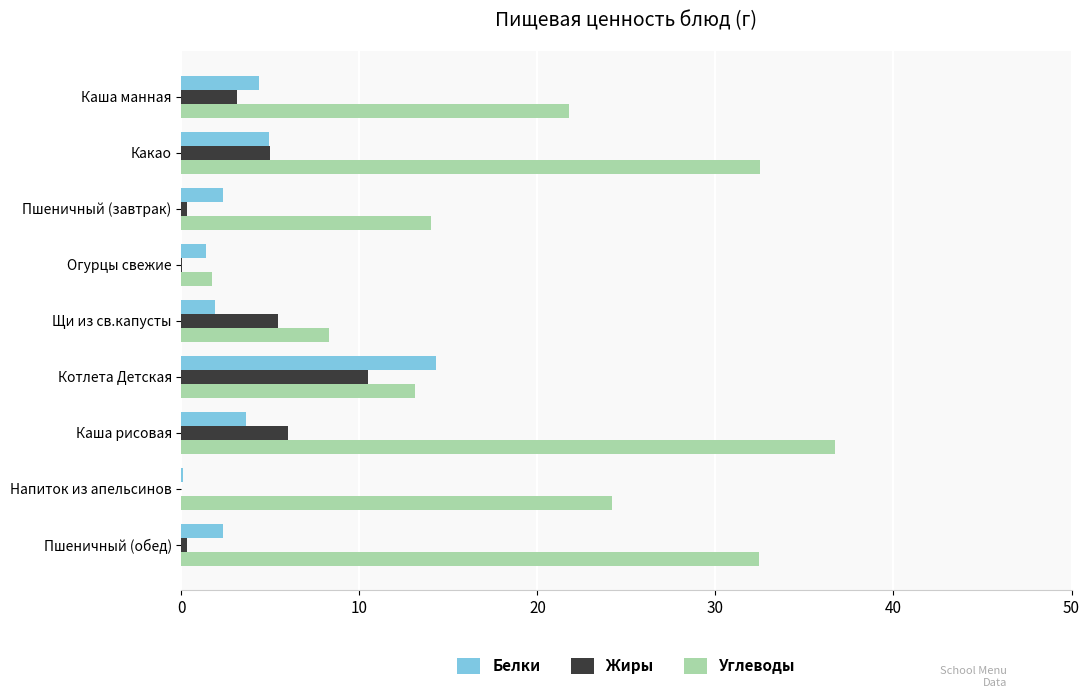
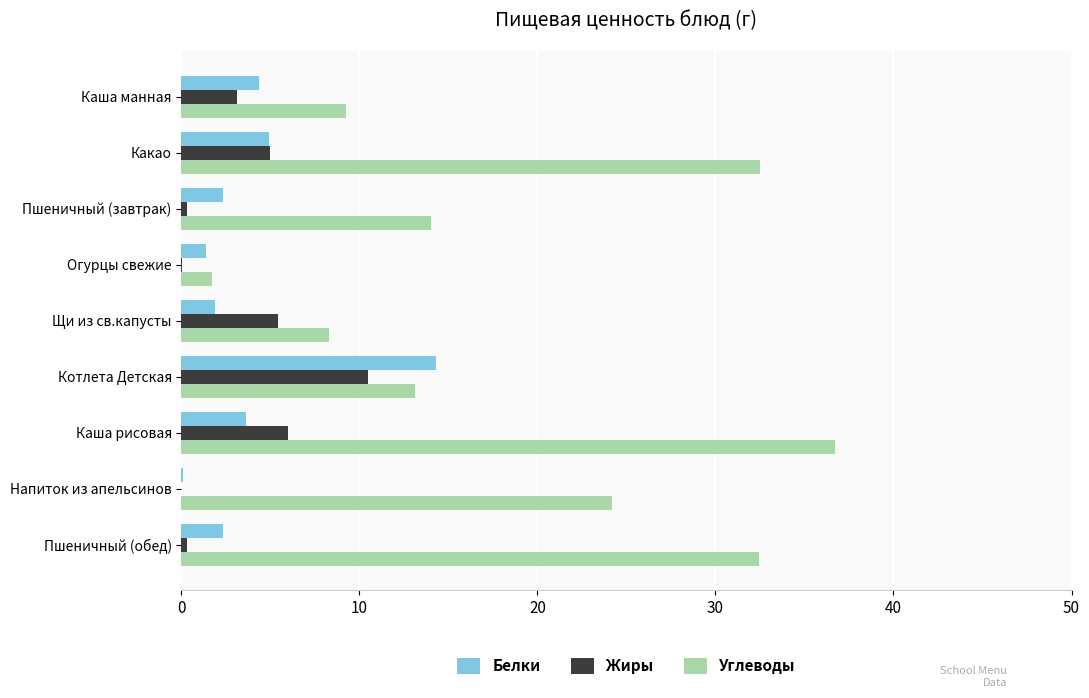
Углеводы, Каша манная: 21.8 -> 9.2
